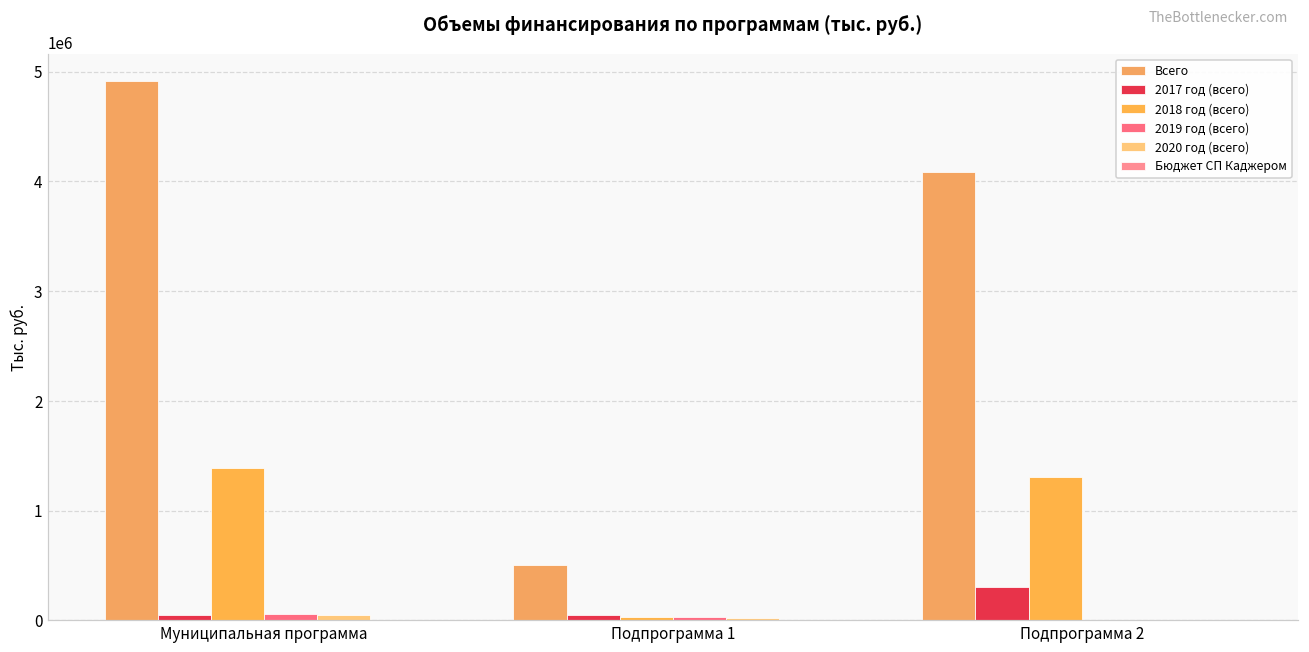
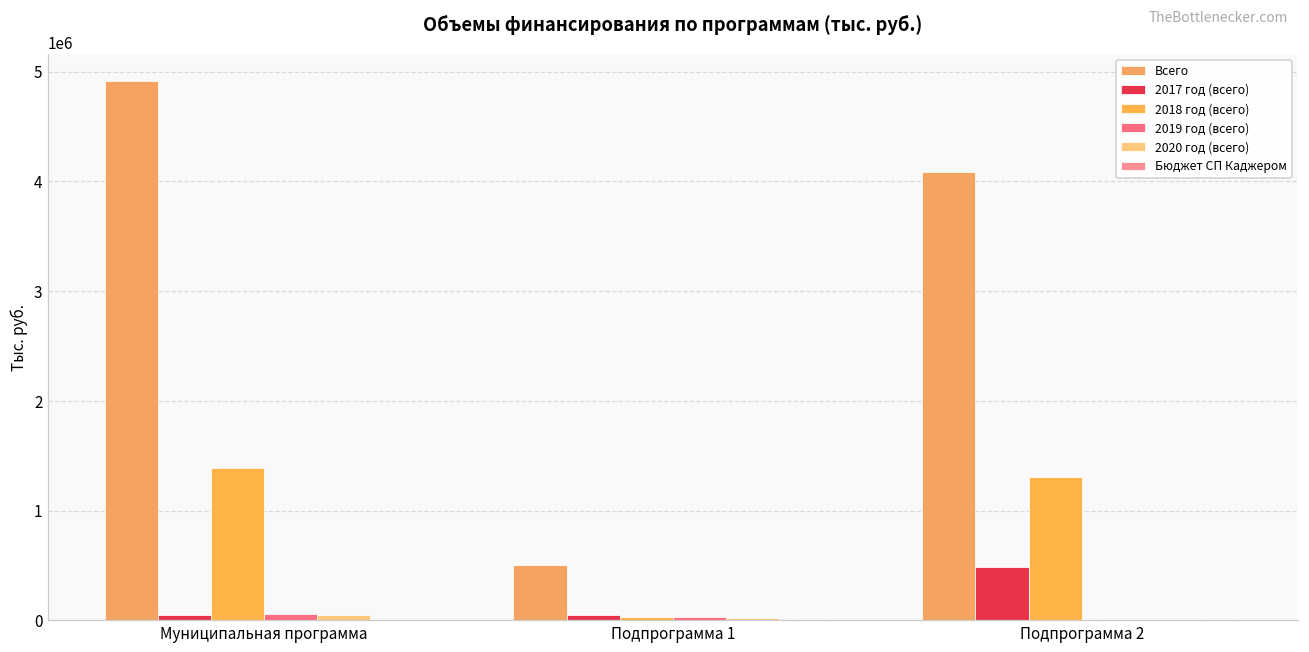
2017 год (всего), Подпрограмма 2: 300000 -> 500000
